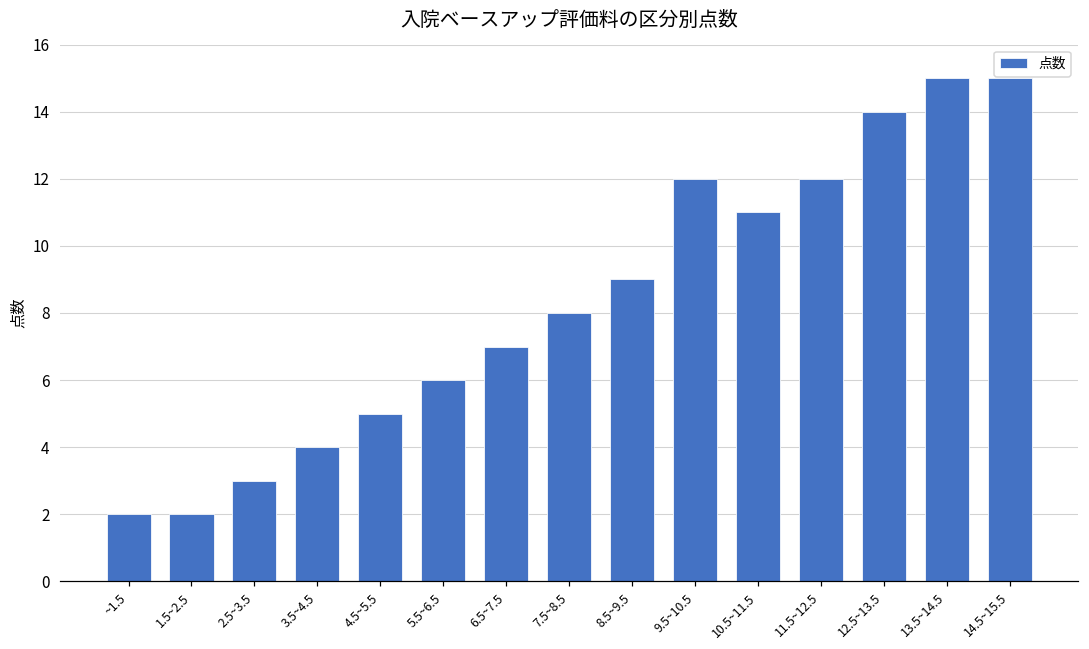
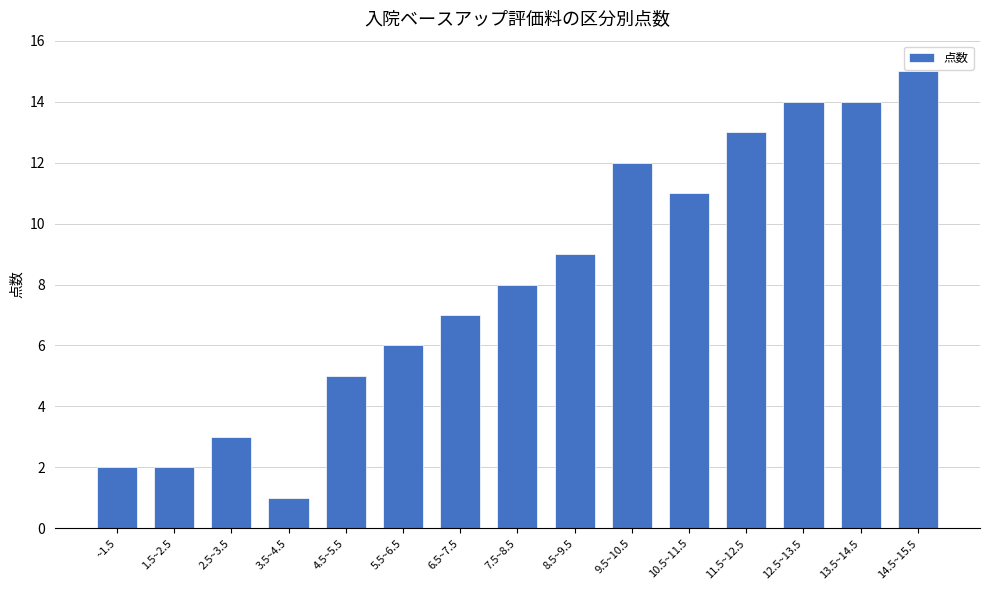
3.5~4.5: 4 -> 1
11.5~12.5: 12 -> 13
13.5~14.5: 15 -> 14
